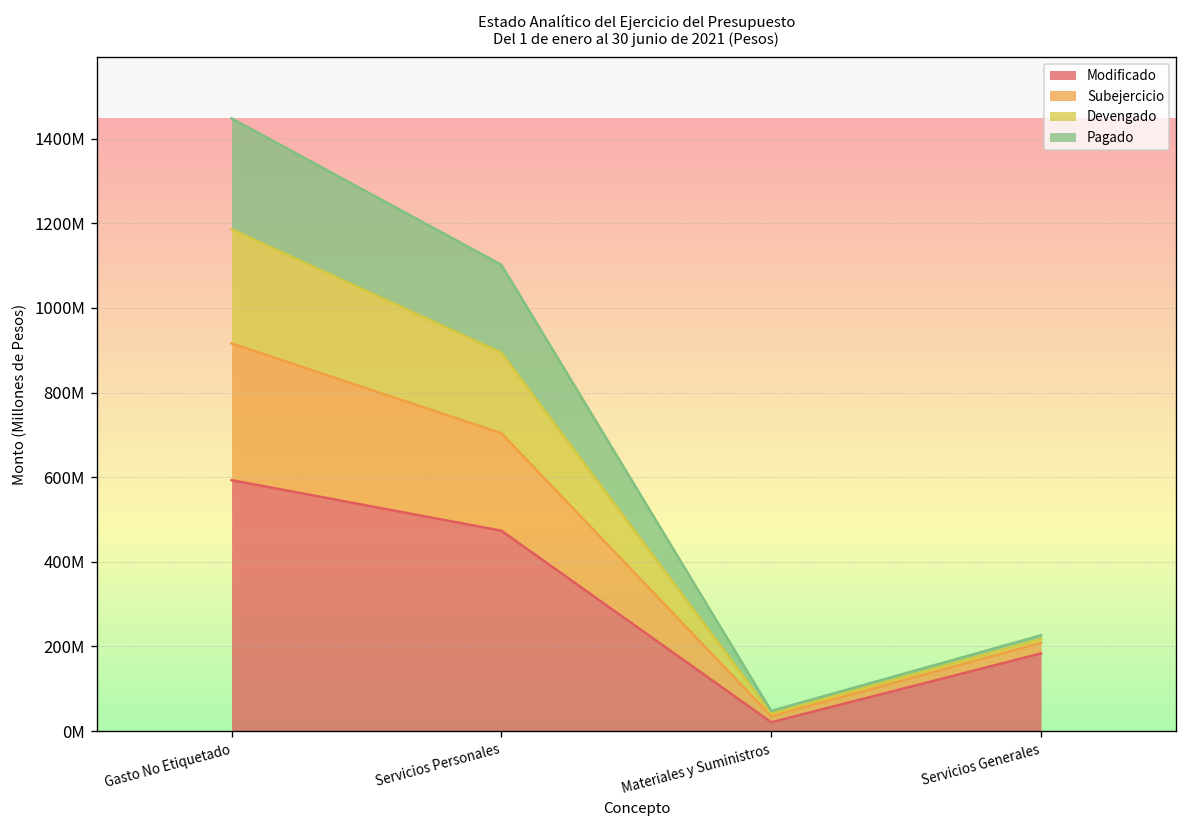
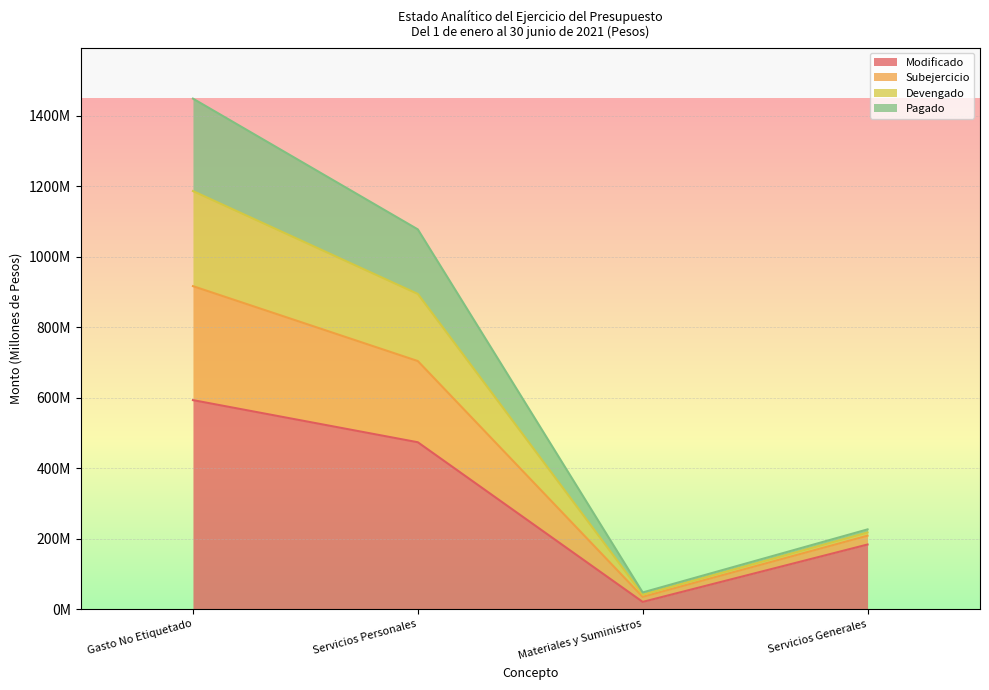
Pagado, Servicios Personales: 210000000 -> 180000000
